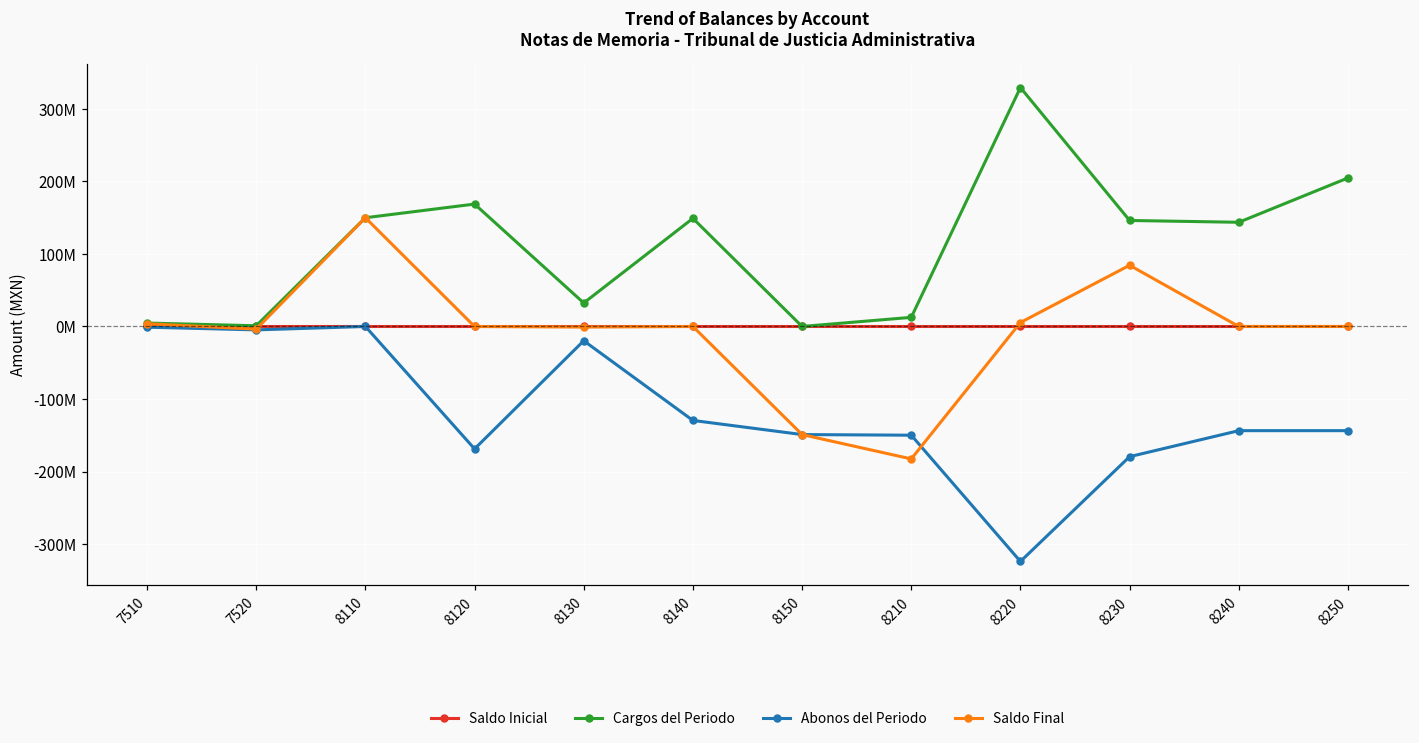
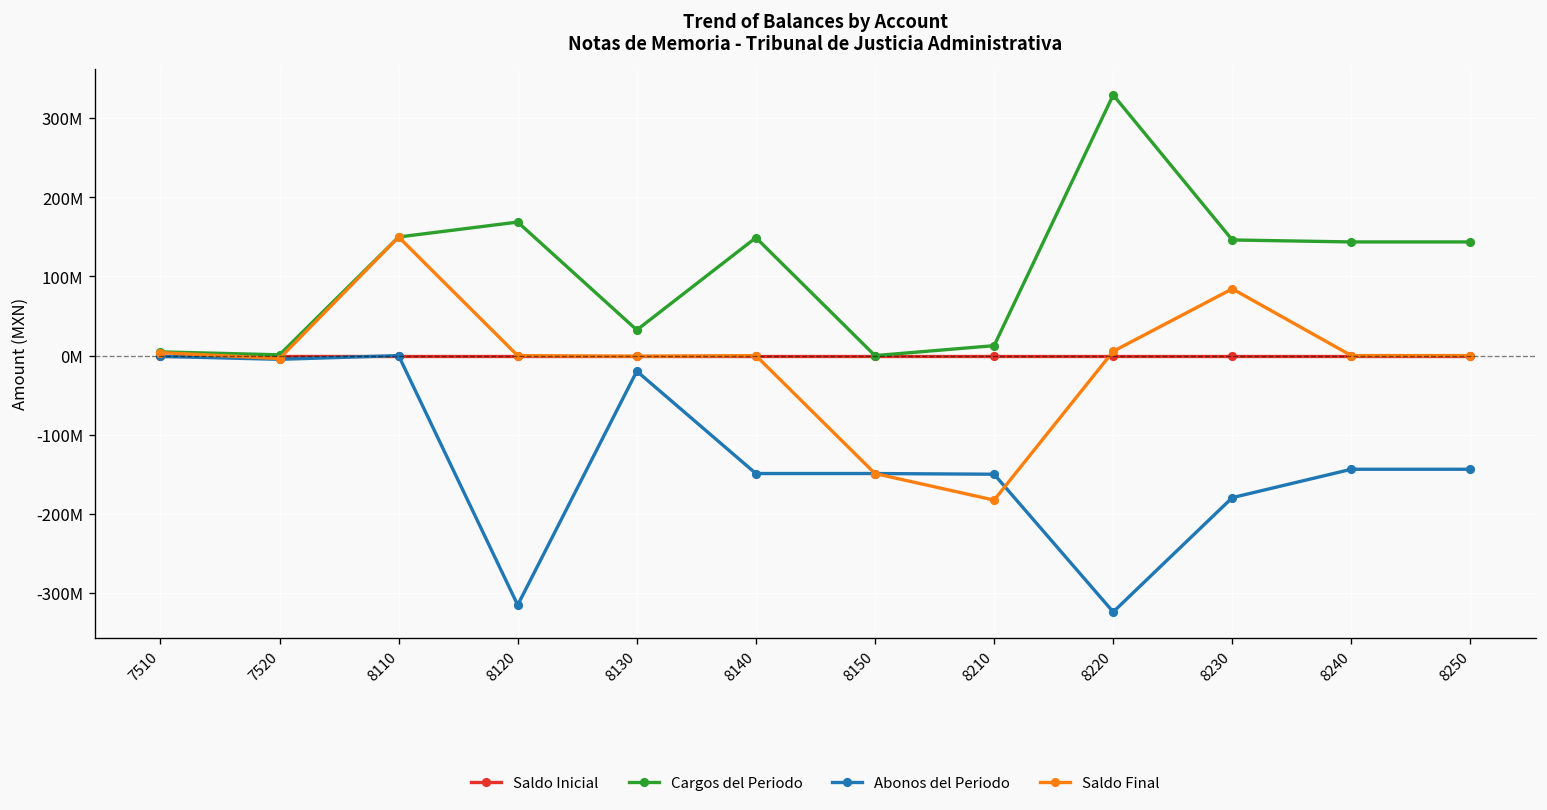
Abonos del Periodo, 8120: -170000000 -> -320000000
Abonos del Periodo, 8140: -130000000 -> -150000000
Cargos del Periodo, 8250: 200000000 -> 140000000
